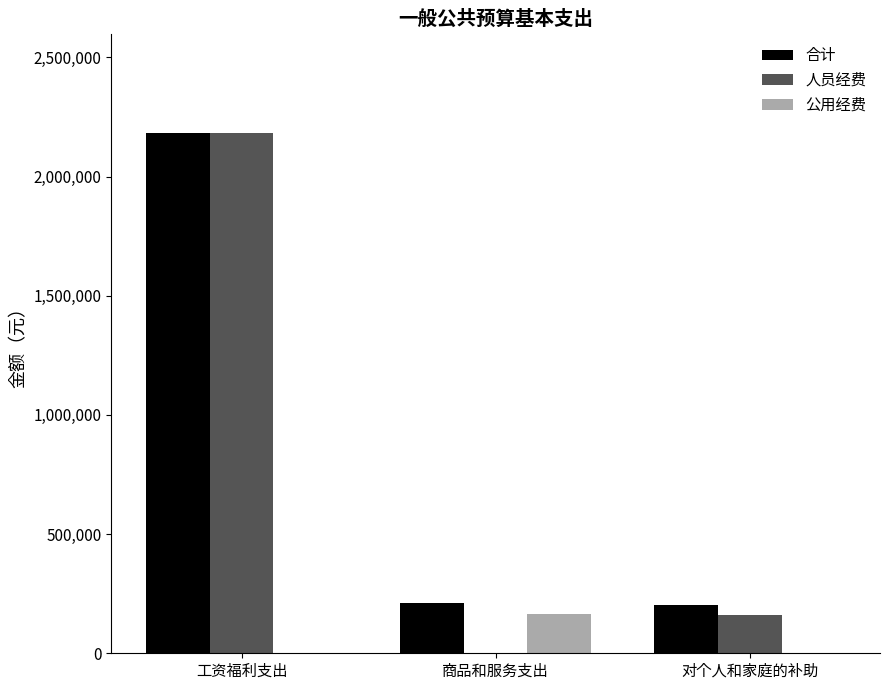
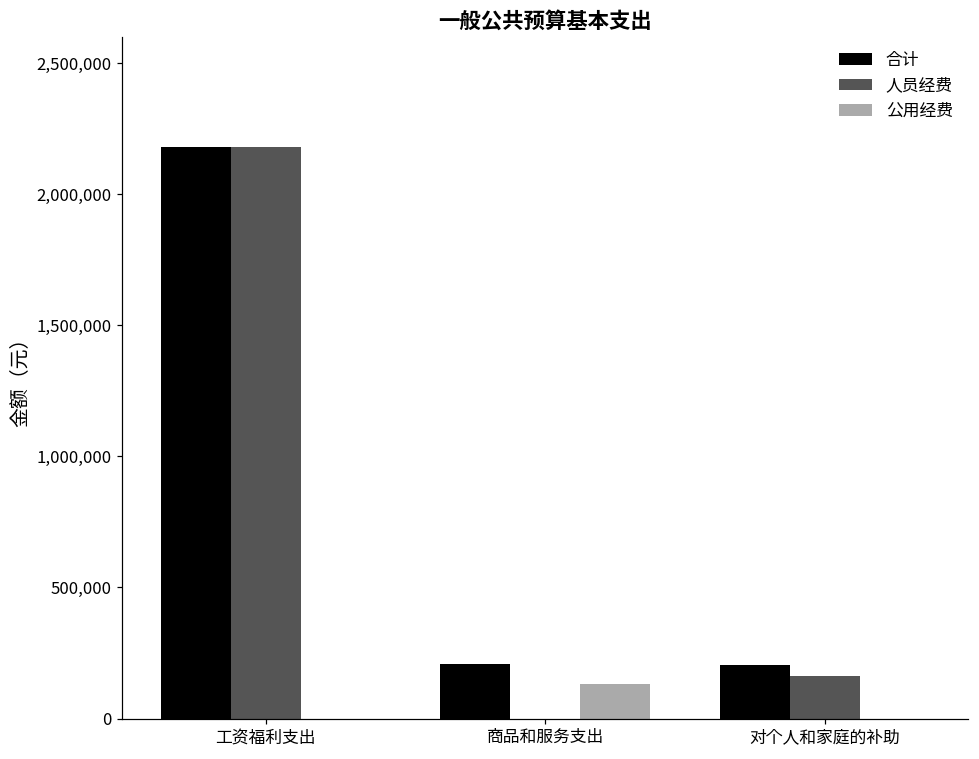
公用经费, 商品和服务支出: 170,000 -> 130,000
